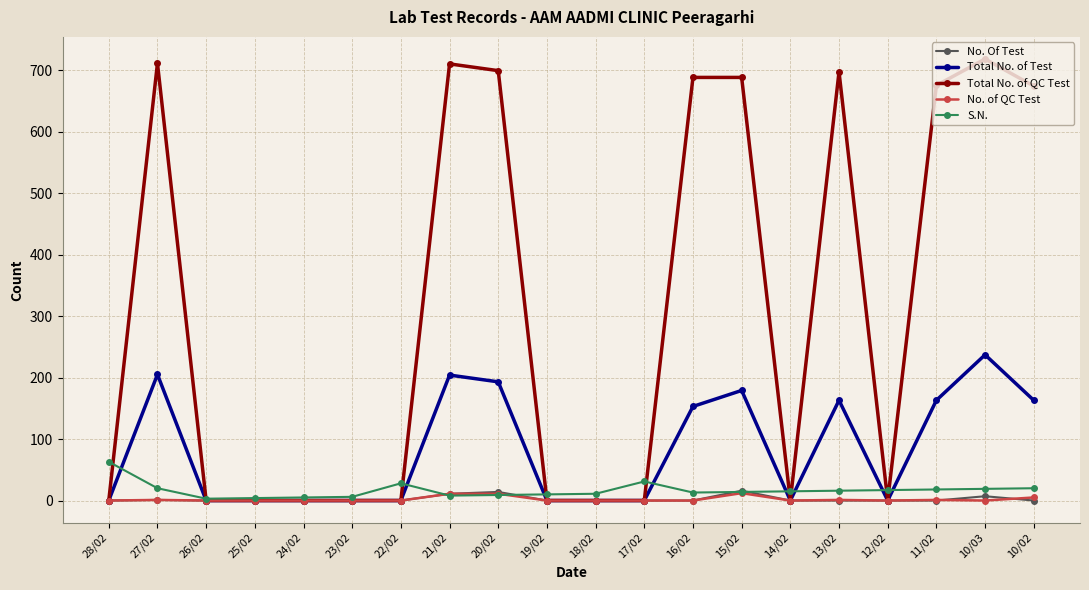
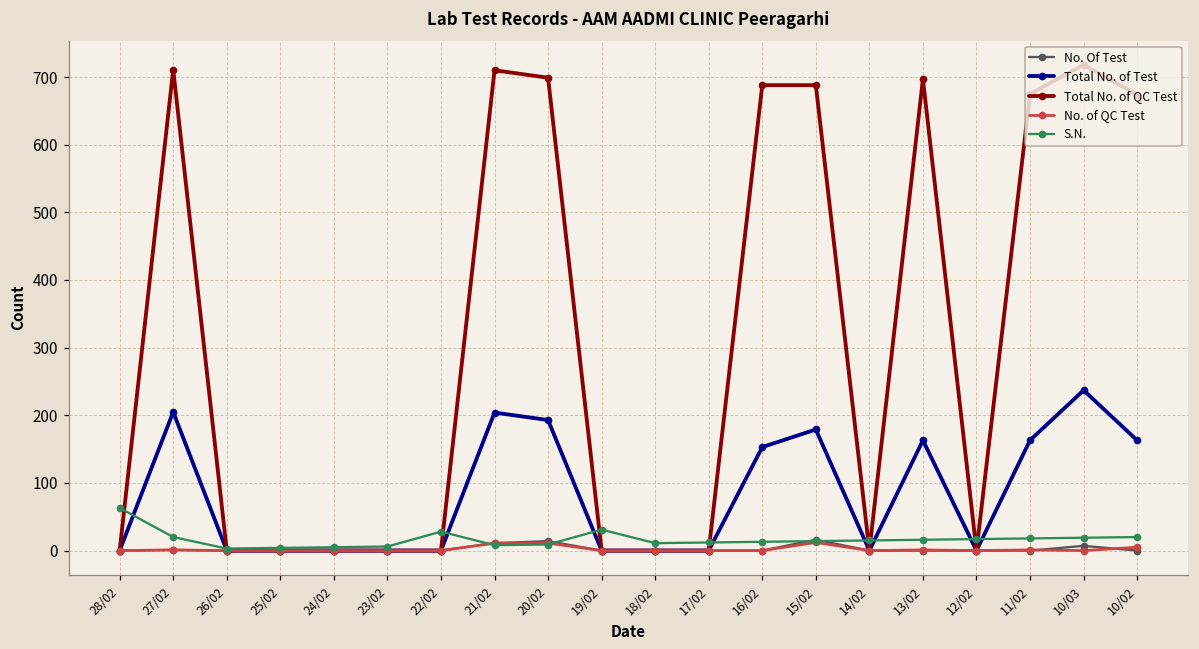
S.N., 19/02: 10 -> 30
S.N., 17/02: 30 -> 10
